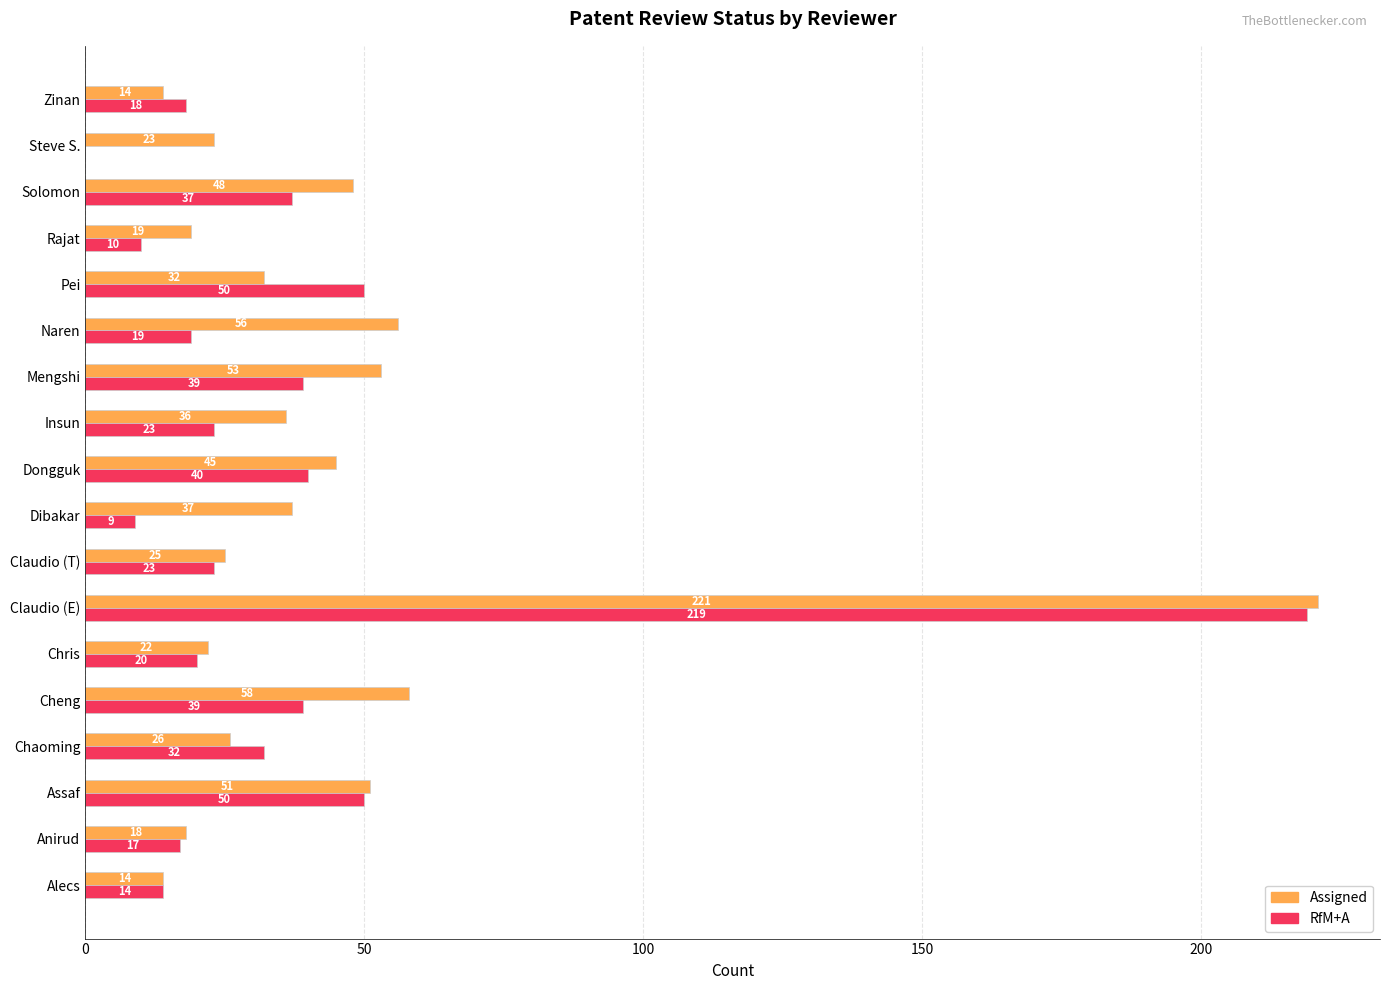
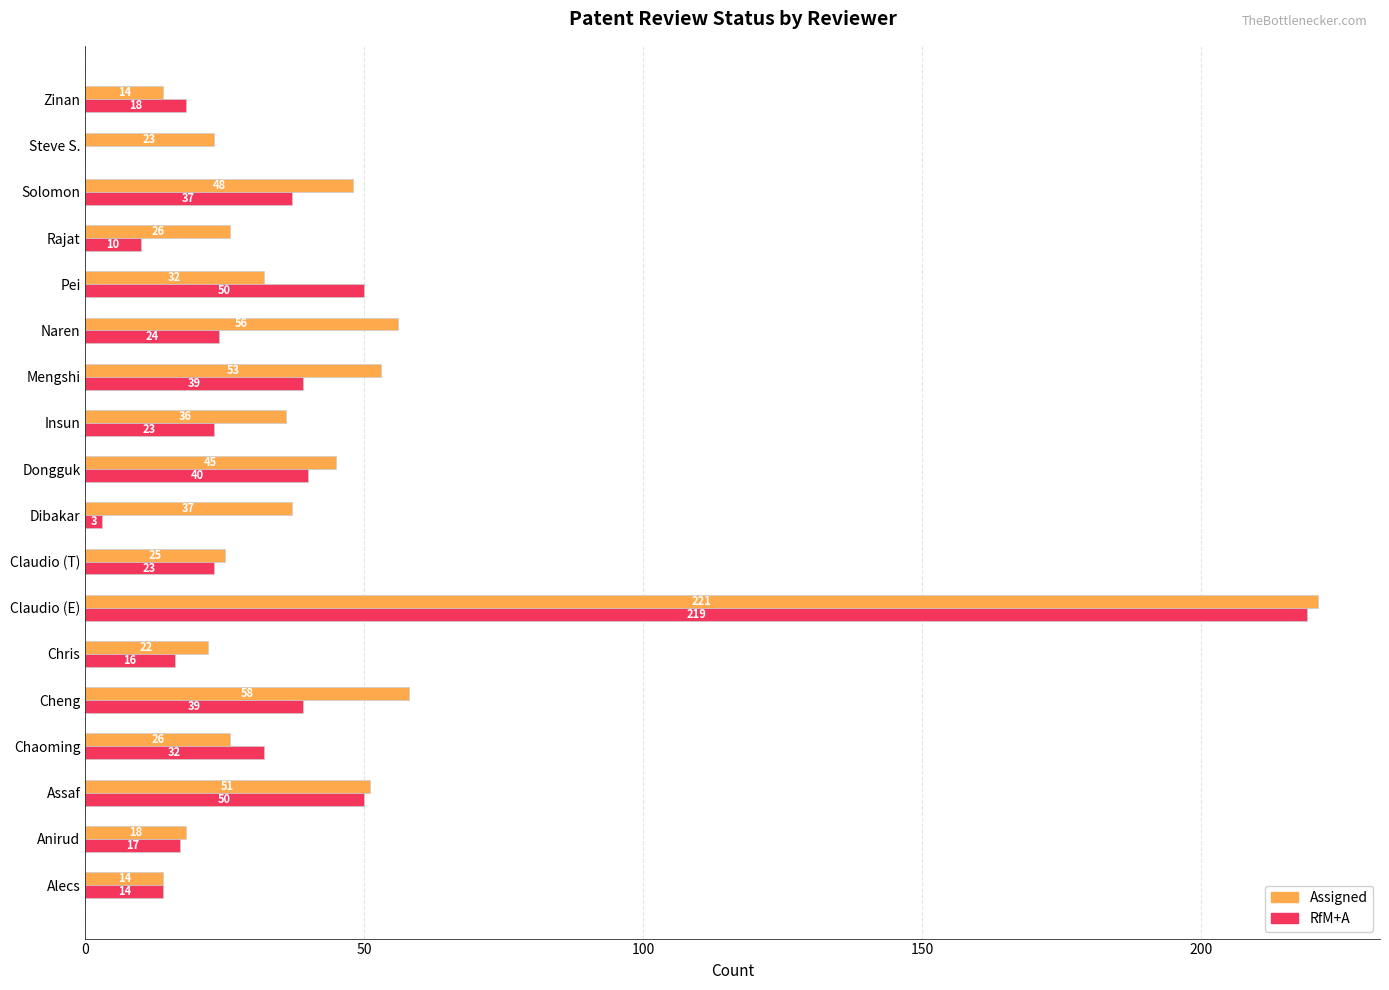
Assigned, Rajat: 19 -> 26
RfM+A, Naren: 19 -> 24
RfM+A, Dibakar: 9 -> 3
RfM+A, Chris: 20 -> 16
